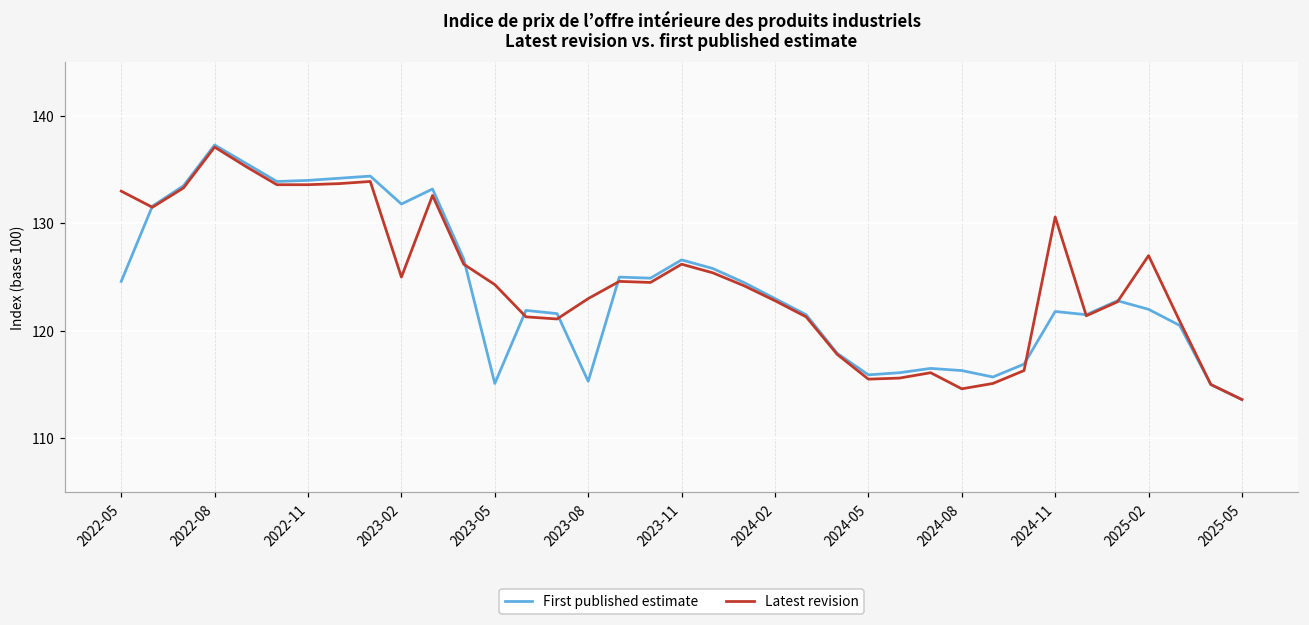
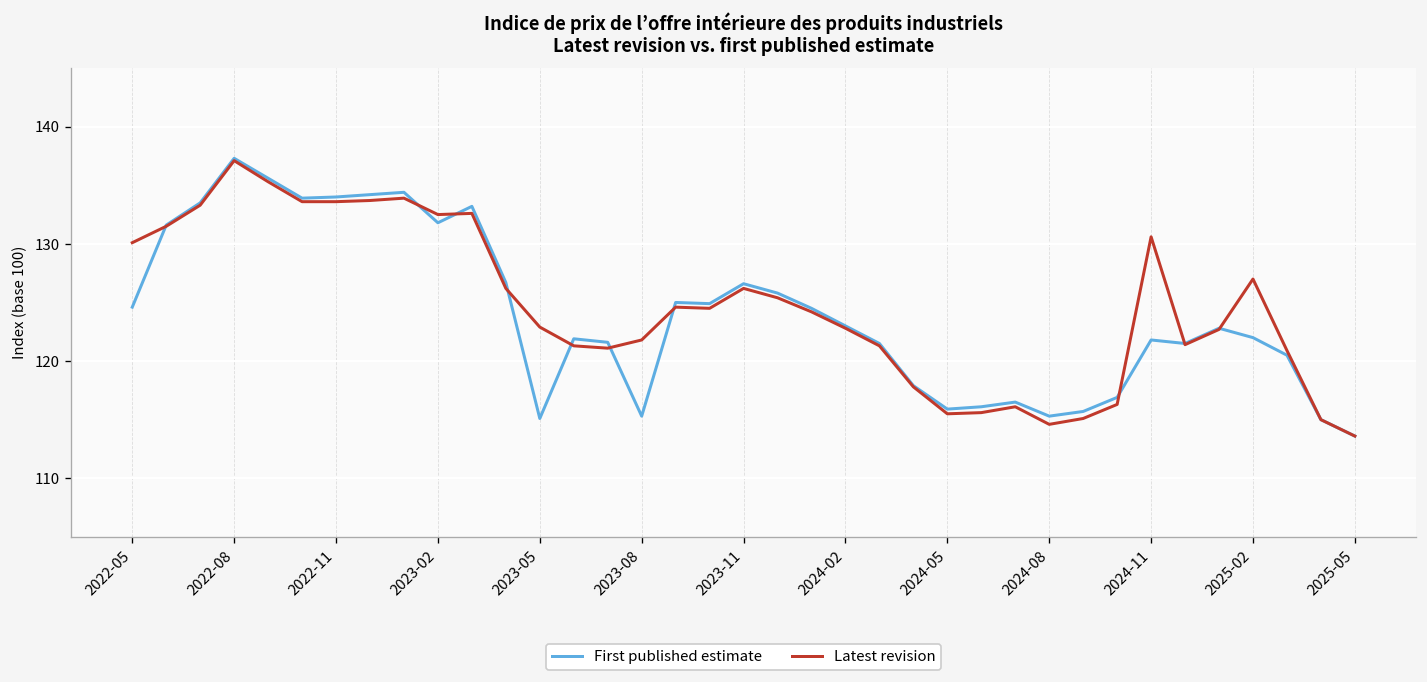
Latest revision, 2022-05: 133 -> 130
Latest revision, 2023-02: 125 -> 133
Latest revision, 2023-05: 124 -> 123
Latest revision, 2023-08: 123 -> 122
First published estimate, 2024-08: 116 -> 115
